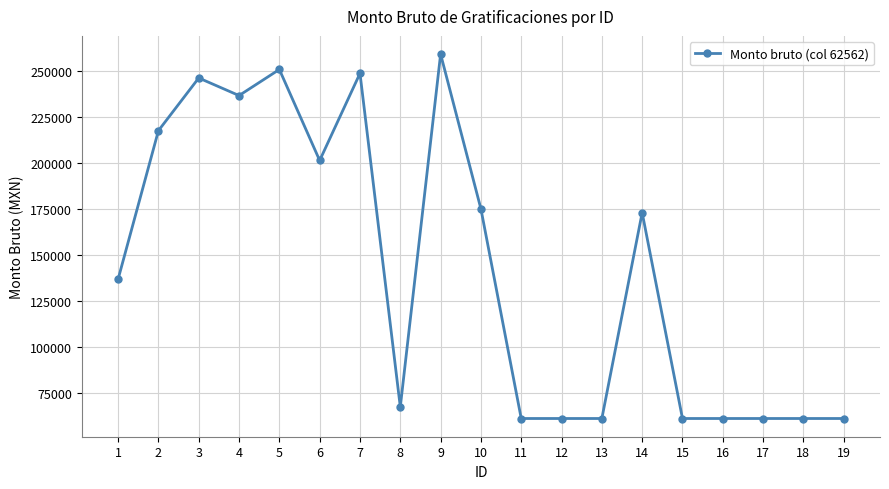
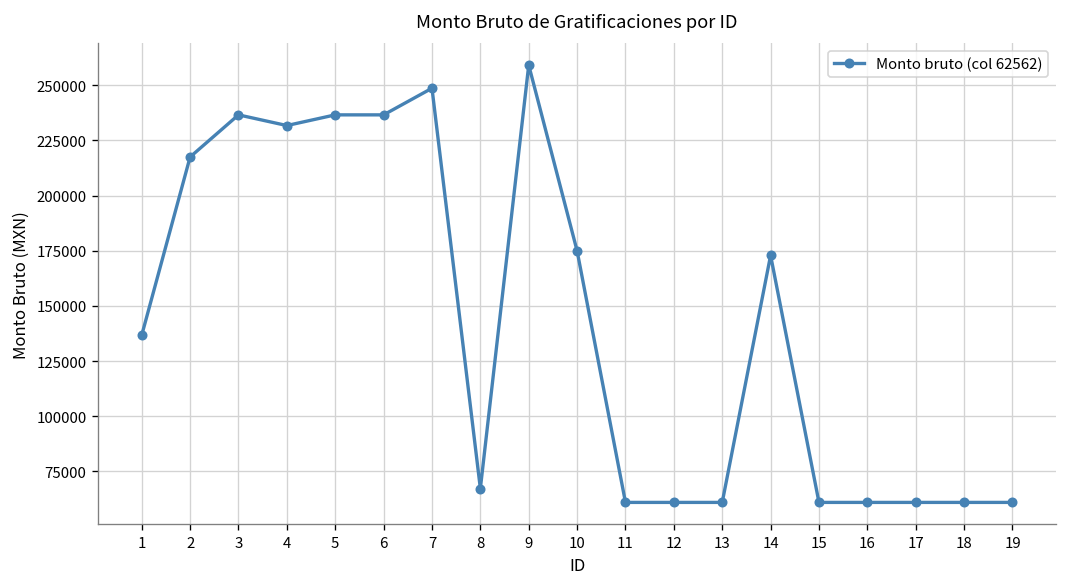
3: 246000 -> 237000
4: 237000 -> 232000
5: 251000 -> 237000
6: 201000 -> 237000
